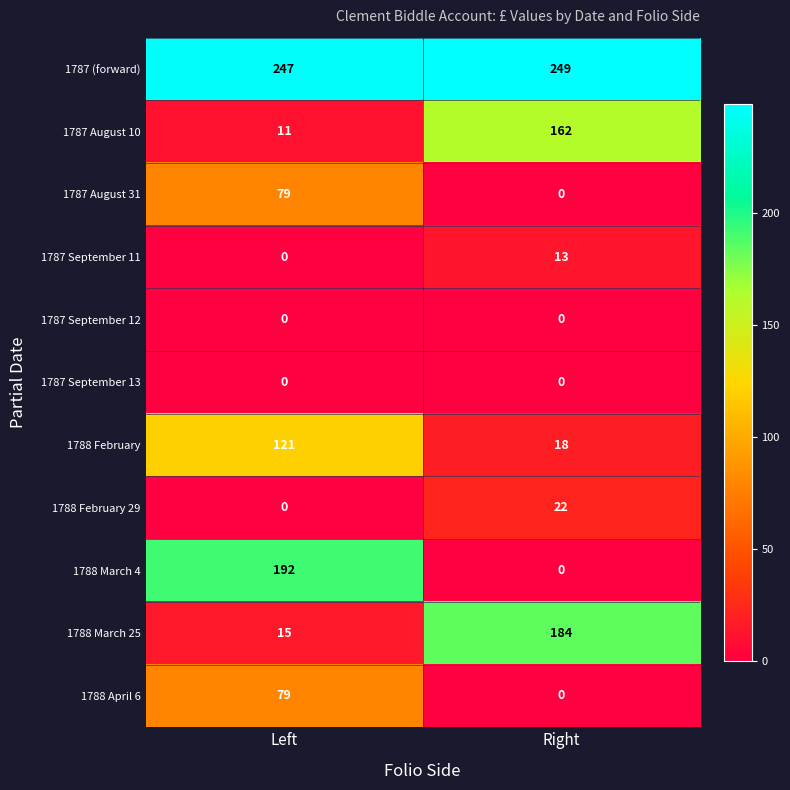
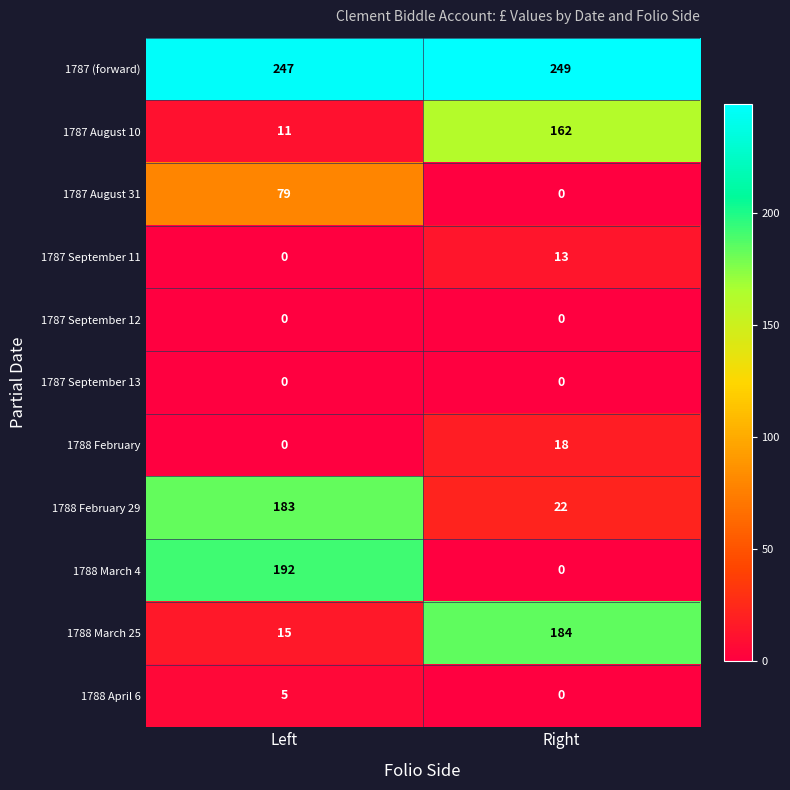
1788 February, Left: 121 -> 0
1788 February 29, Left: 0 -> 183
1788 April 6, Left: 79 -> 5
